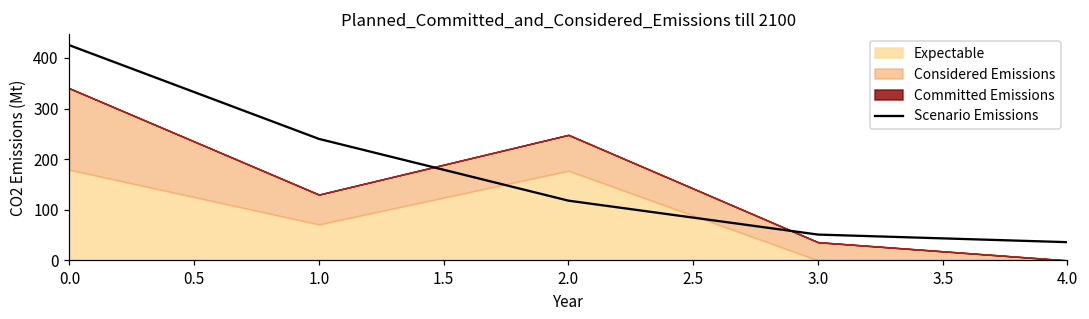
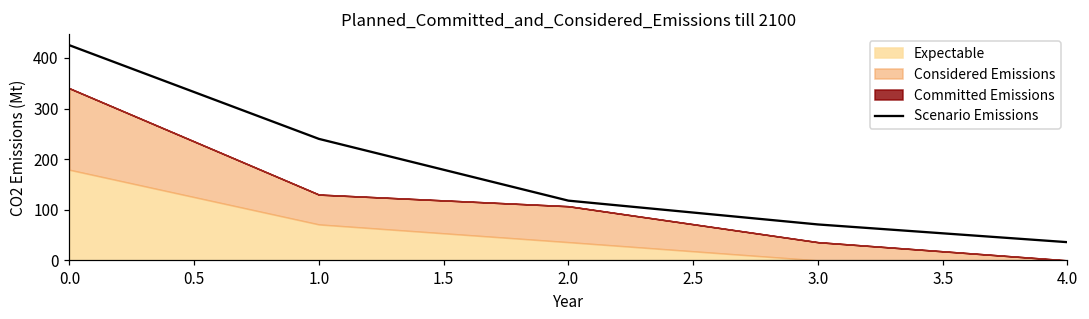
Expectable, 2.0: 180 -> 40
Scenario Emissions, 3.0: 50 -> 70
